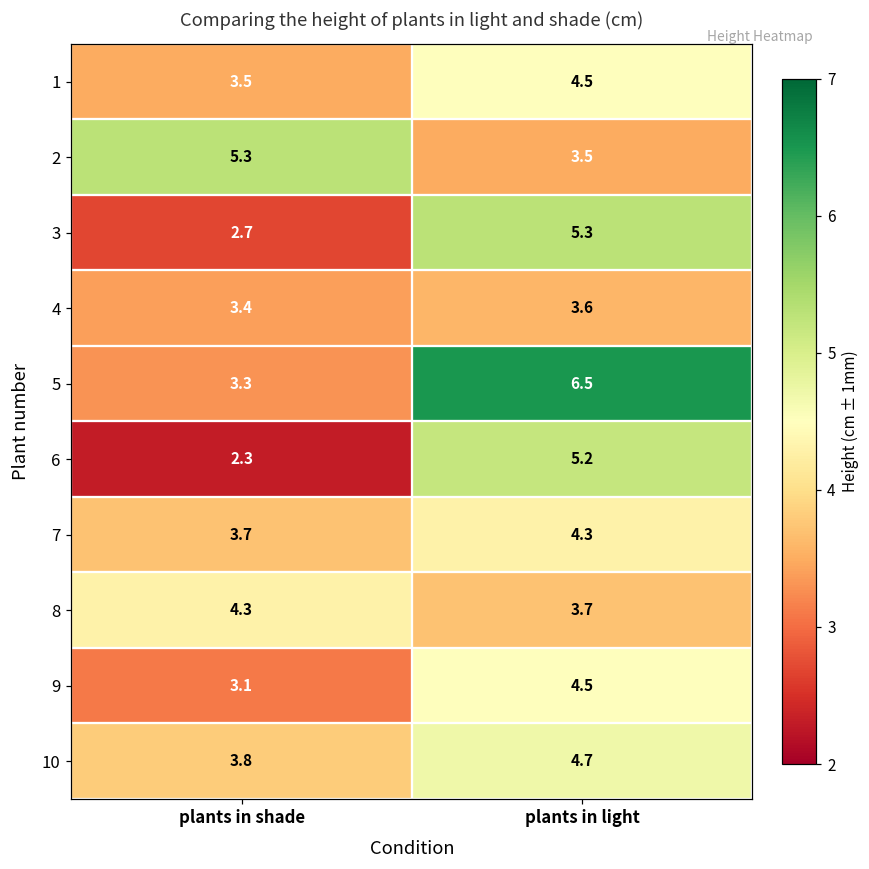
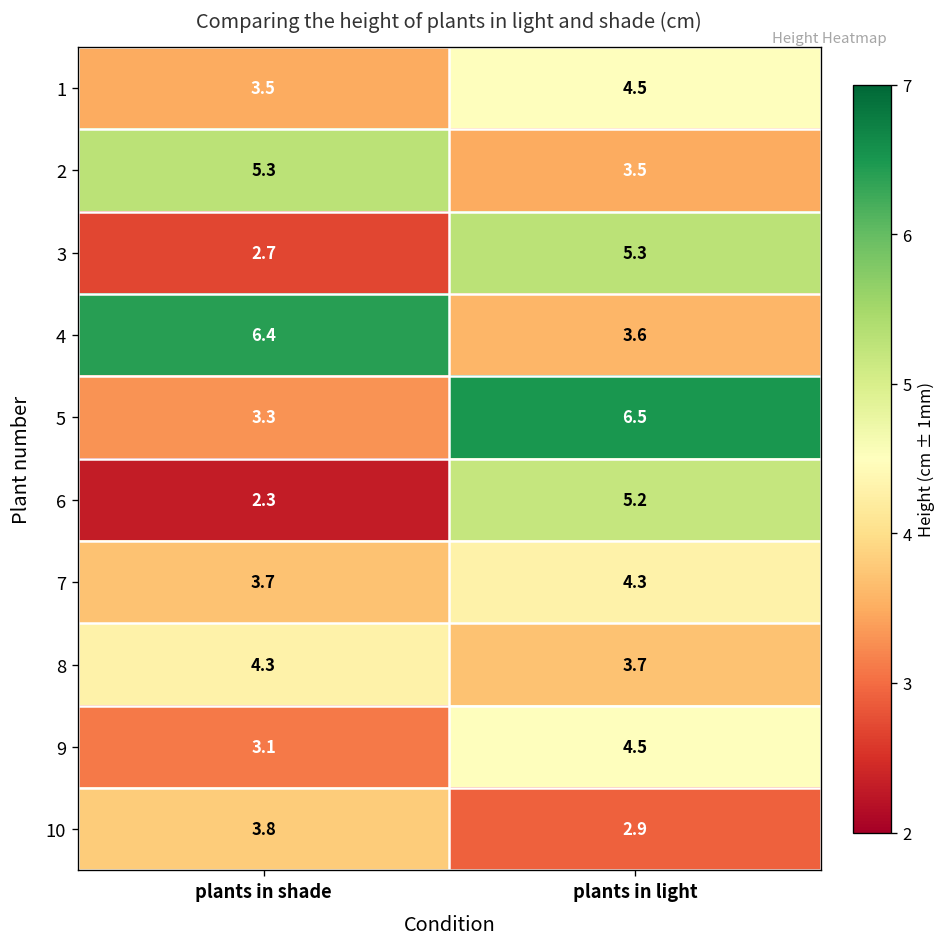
4, plants in shade: 3.4 -> 6.4
10, plants in light: 4.7 -> 2.9
